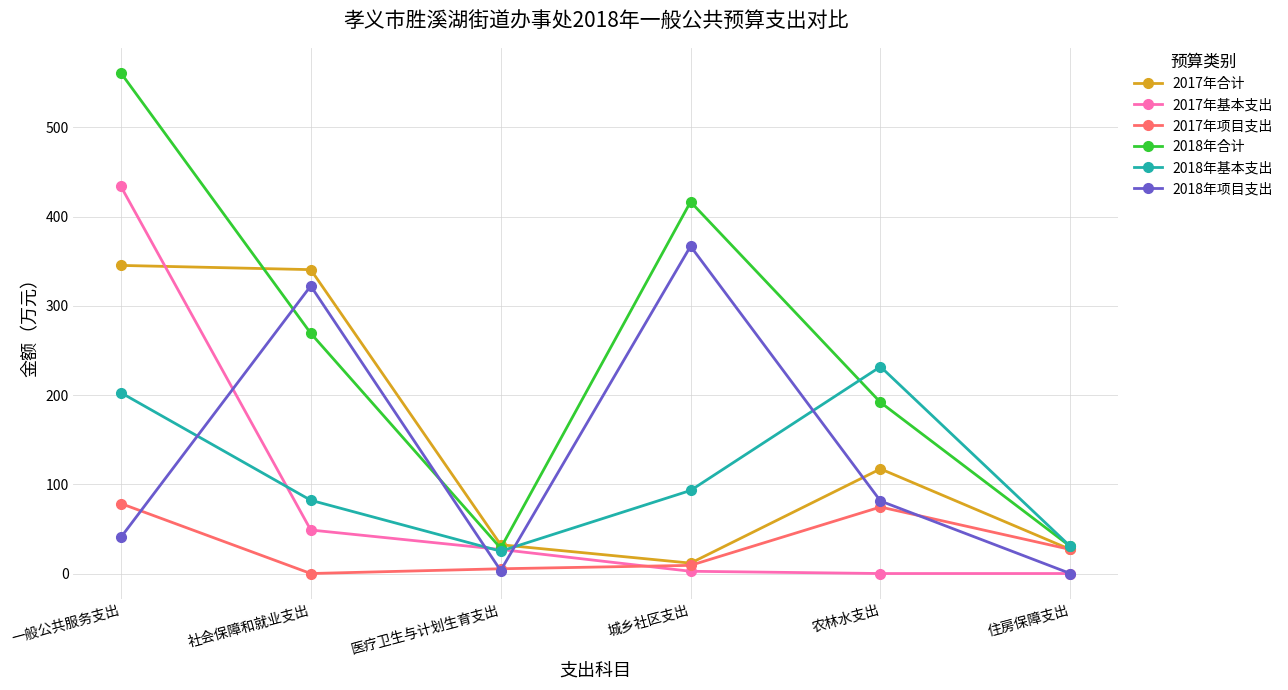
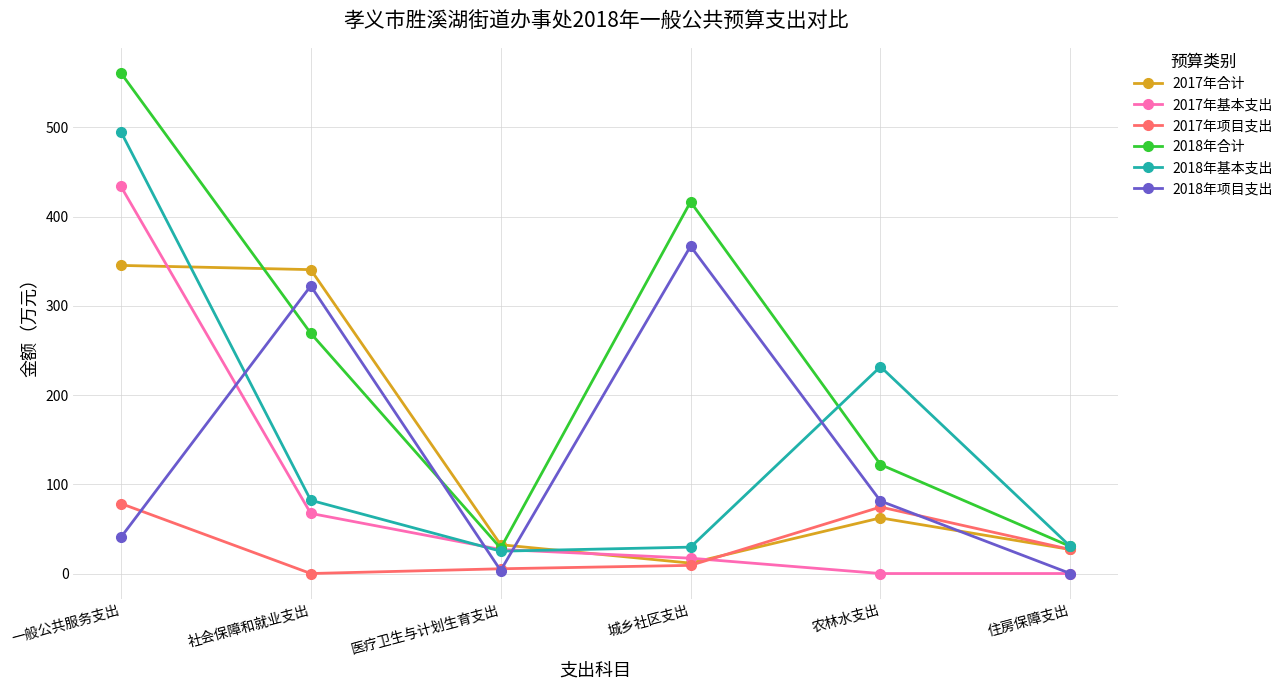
2018年基本支出, 一般公共服务支出: 200 -> 500
2017年基本支出, 社会保障和就业支出: 50 -> 70
2017年基本支出, 城乡社区支出: 0 -> 20
2018年基本支出, 城乡社区支出: 90 -> 30
2017年合计, 农林水支出: 120 -> 60
2018年合计, 农林水支出: 190 -> 120
